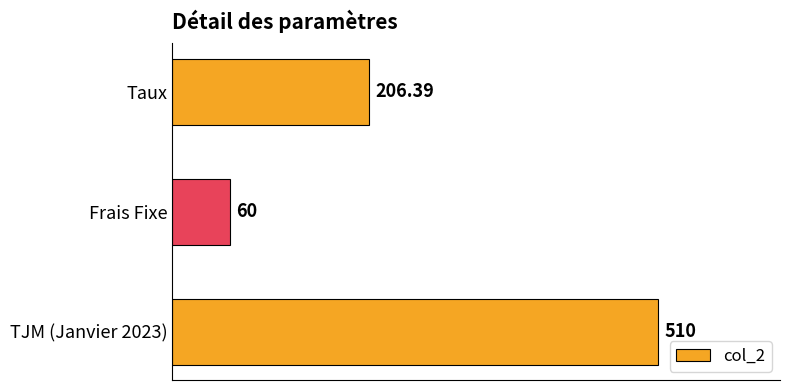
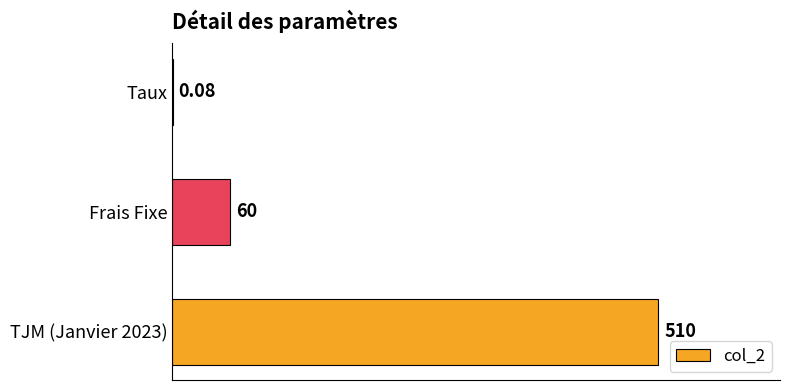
Taux: 206.39 -> 0.08
